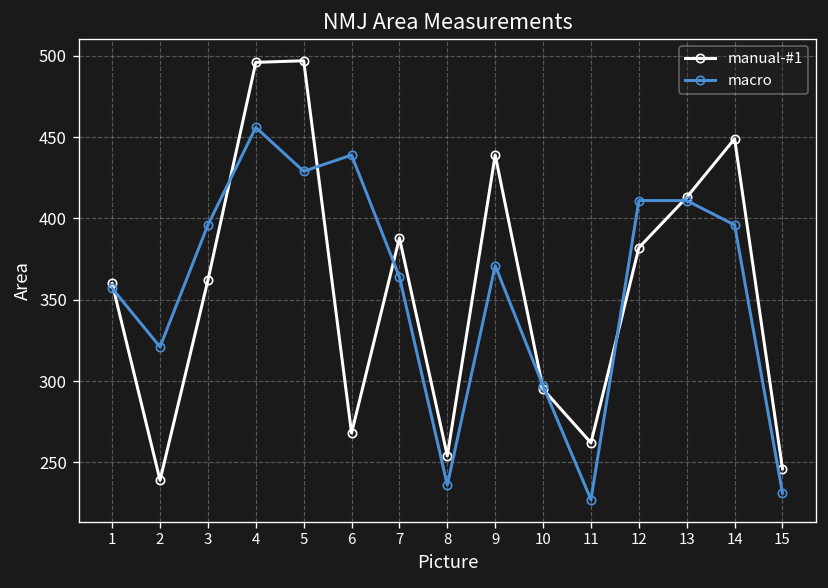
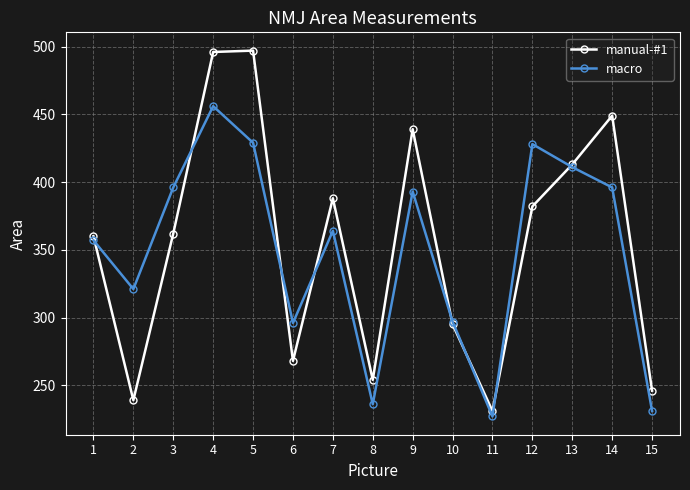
macro, 6: 439 -> 296
macro, 9: 371 -> 393
manual-#1, 11: 262 -> 231
macro, 12: 411 -> 428
